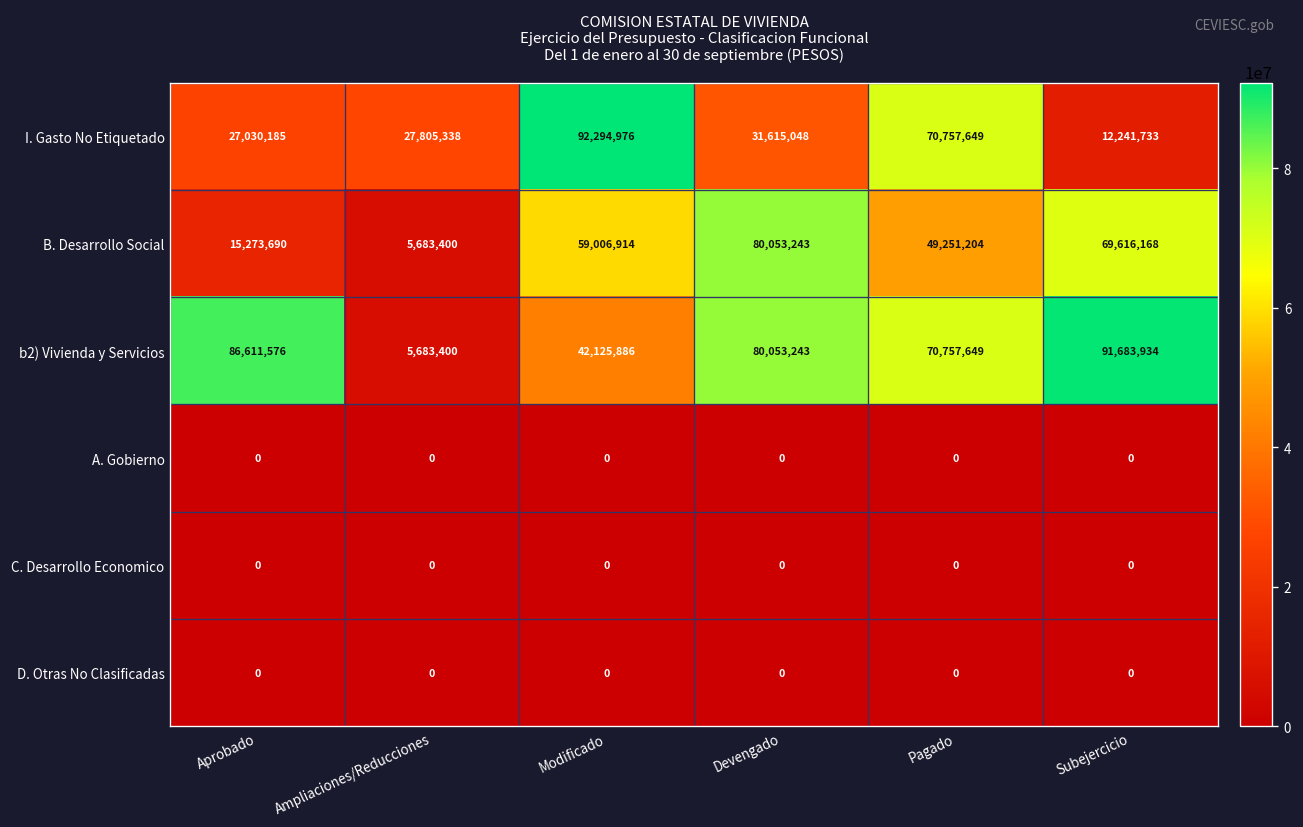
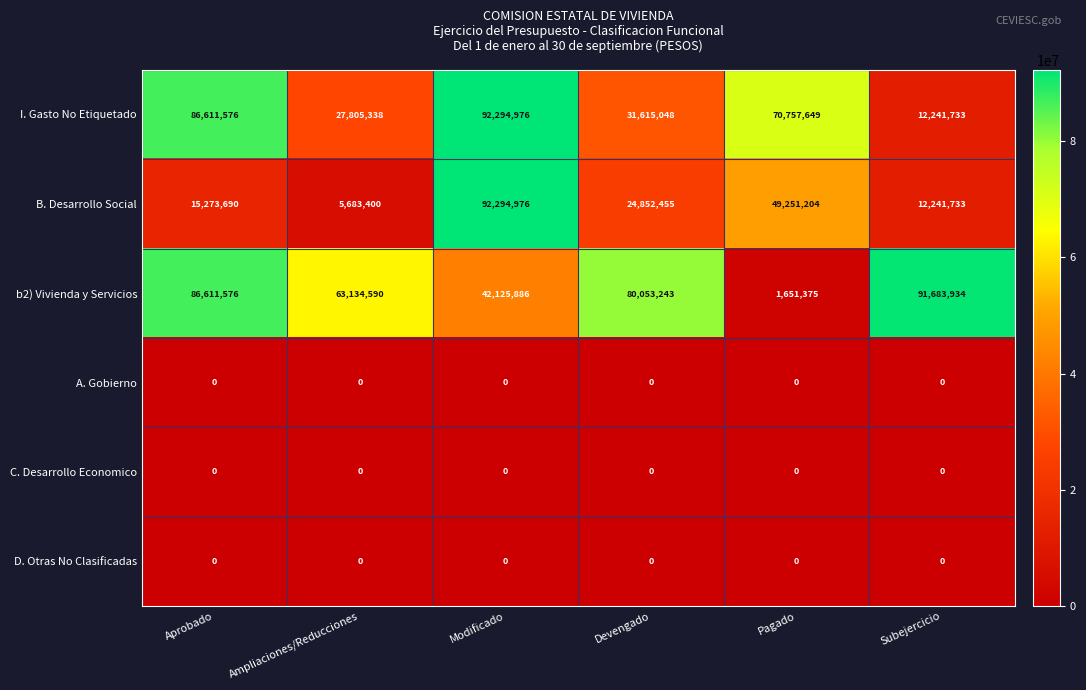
I. Gasto No Etiquetado, Aprobado: 27,030,185 -> 86,611,576
B. Desarrollo Social, Modificado: 59,006,914 -> 92,294,976
B. Desarrollo Social, Devengado: 80,053,243 -> 24,852,455
B. Desarrollo Social, Subejercicio: 69,616,168 -> 12,241,733
b2) Vivienda y Servicios, Ampliaciones/Reducciones: 5,683,400 -> 63,134,590
b2) Vivienda y Servicios, Pagado: 70,757,649 -> 1,651,375
